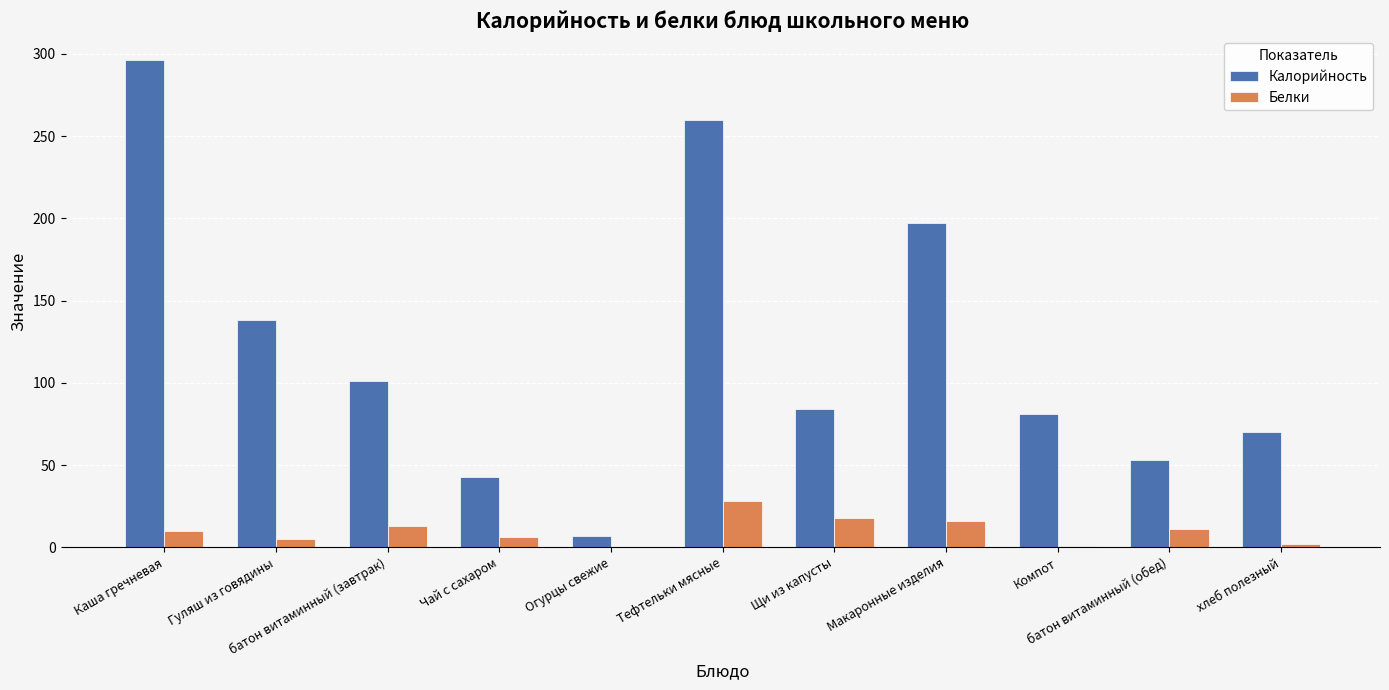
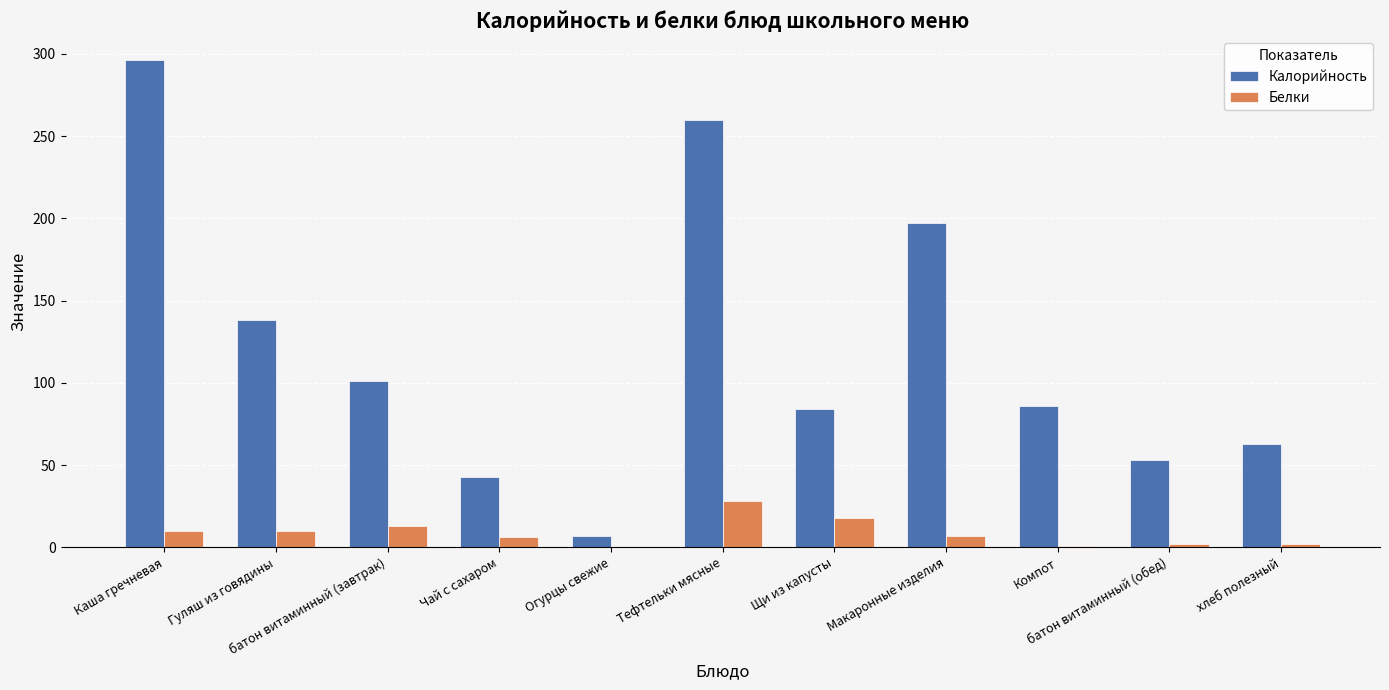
Белки, Гуляш из говядины: 5 -> 10
Белки, Макаронные изделия: 16 -> 7
Калорийность, Компот: 81 -> 86
Белки, батон витаминный (обед): 11 -> 2
Калорийность, хлеб полезный: 70 -> 63
